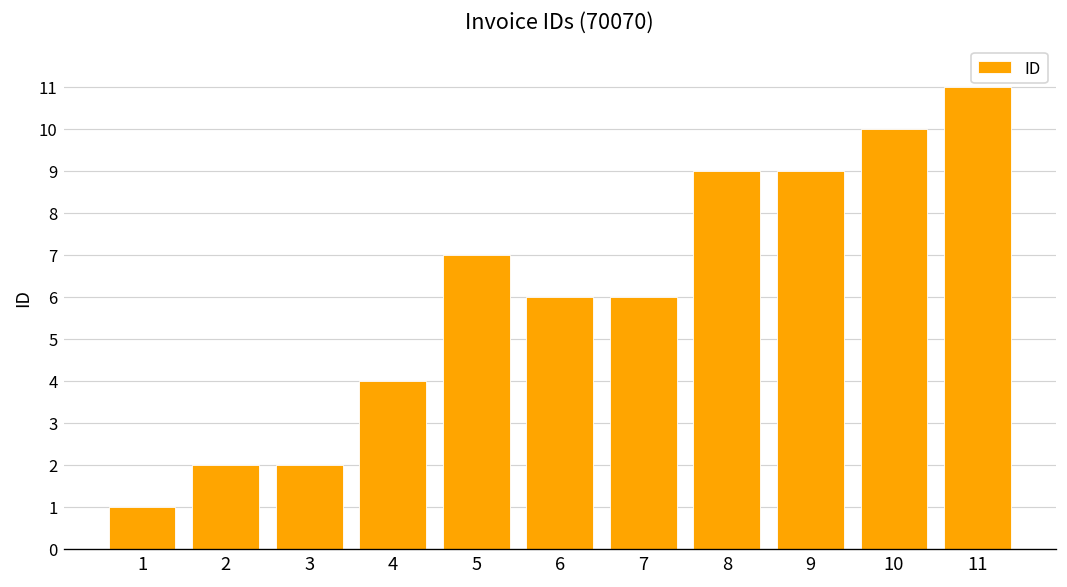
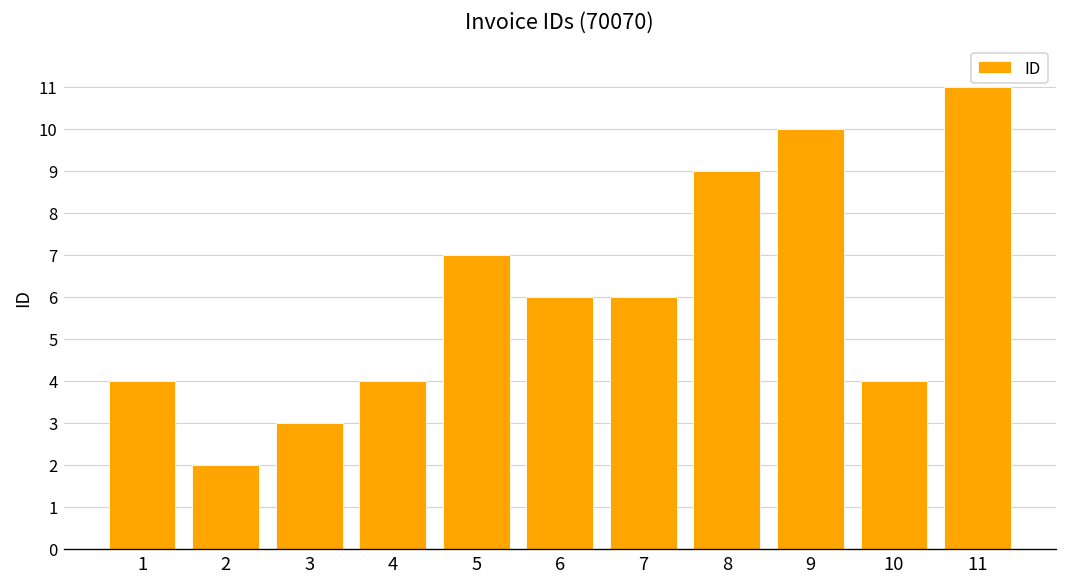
1: 1 -> 4
3: 2 -> 3
9: 9 -> 10
10: 10 -> 4
